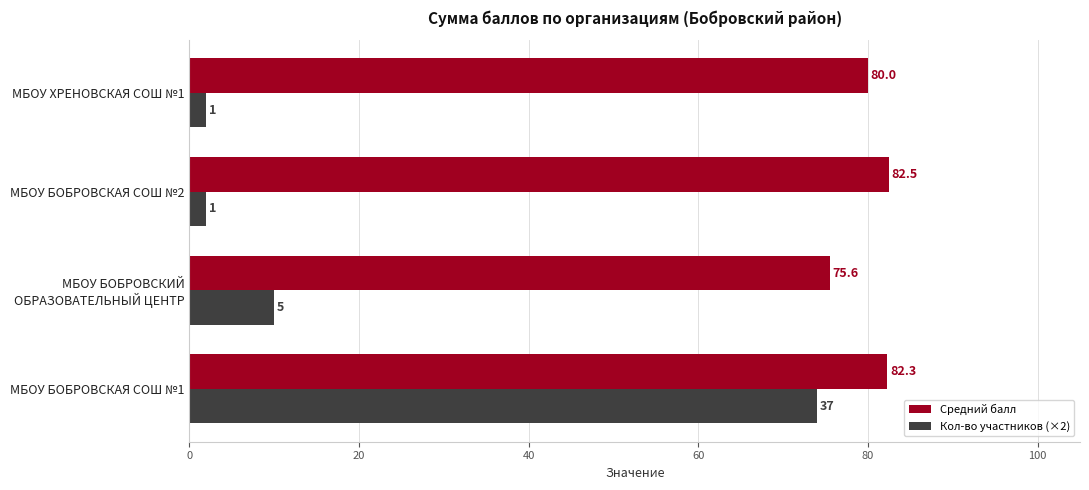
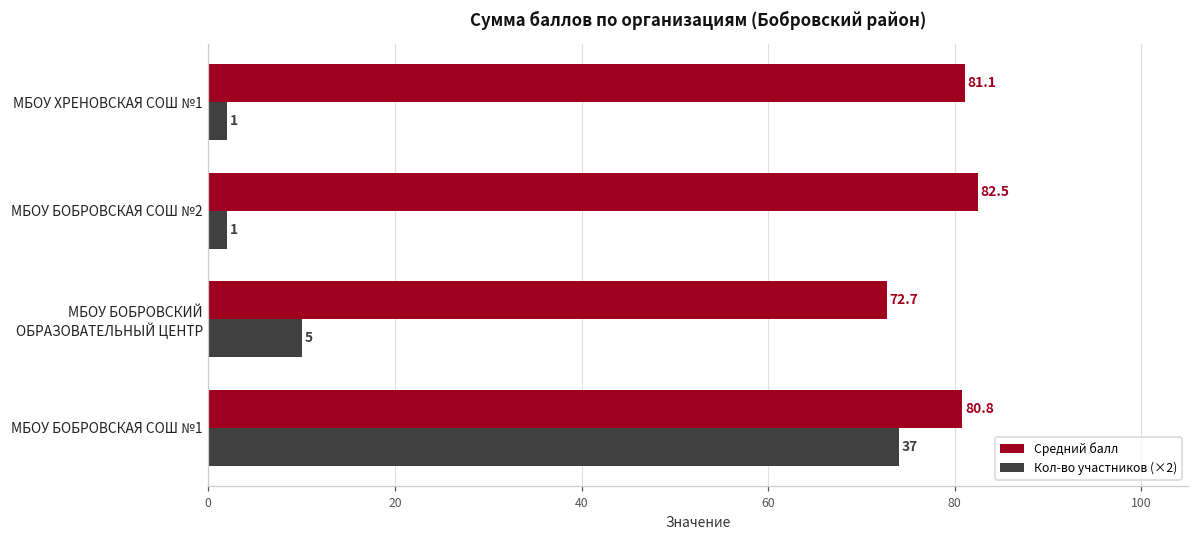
Средний балл, МБОУ ХРЕНОВСКАЯ СОШ №1: 80.0 -> 81.1
Средний балл, МБОУ БОБРОВСКИЙ ОБРАЗОВАТЕЛЬНЫЙ ЦЕНТР: 75.6 -> 72.7
Средний балл, МБОУ БОБРОВСКАЯ СОШ №1: 82.3 -> 80.8
